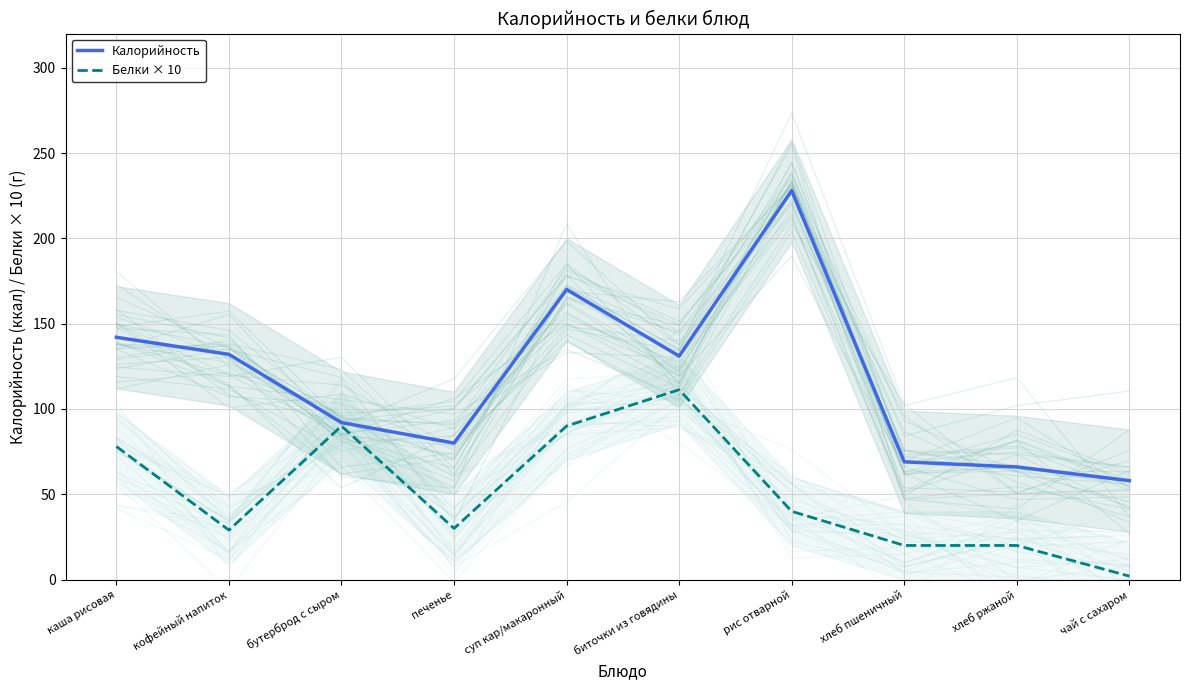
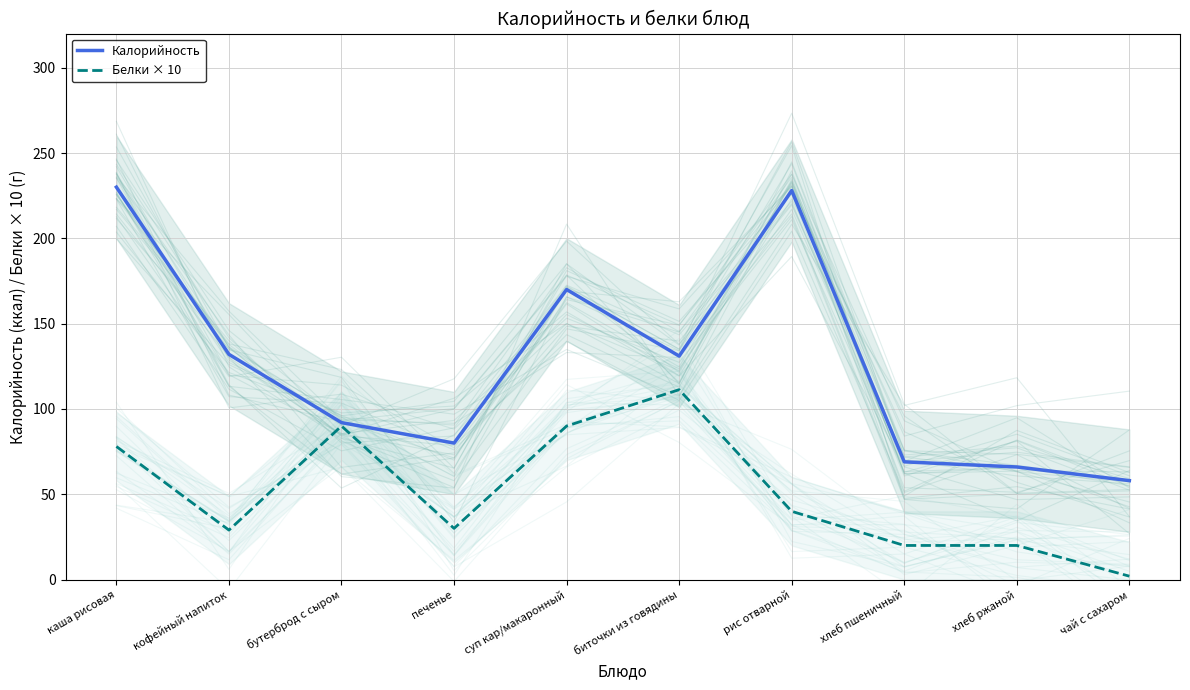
Калорийность, каша рисовая: 142 -> 230
